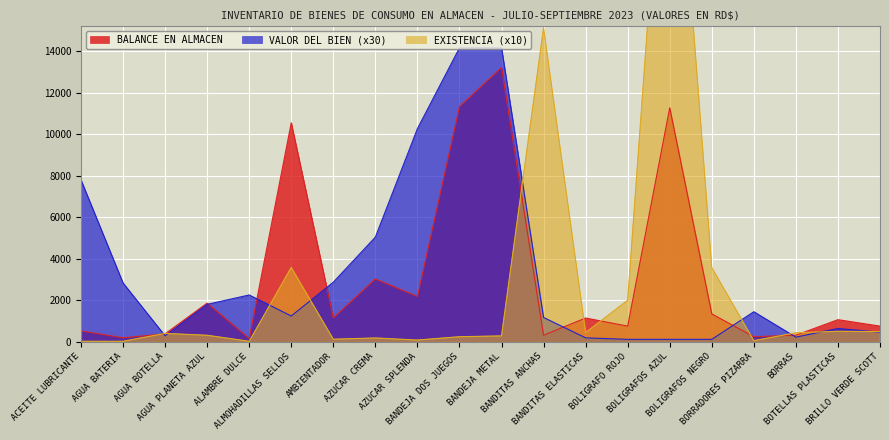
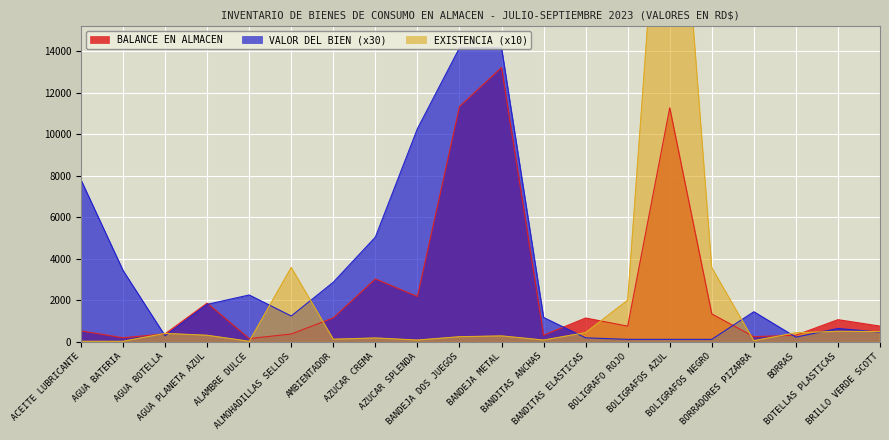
VALOR DEL BIEN (x30), AGUA BATERIA: 2800 -> 3400
BALANCE EN ALMACEN, ALMOHADILLAS SELLOS: 10600 -> 400
EXISTENCIA (x10), BANDITAS ANCHAS: 15100 -> 100
